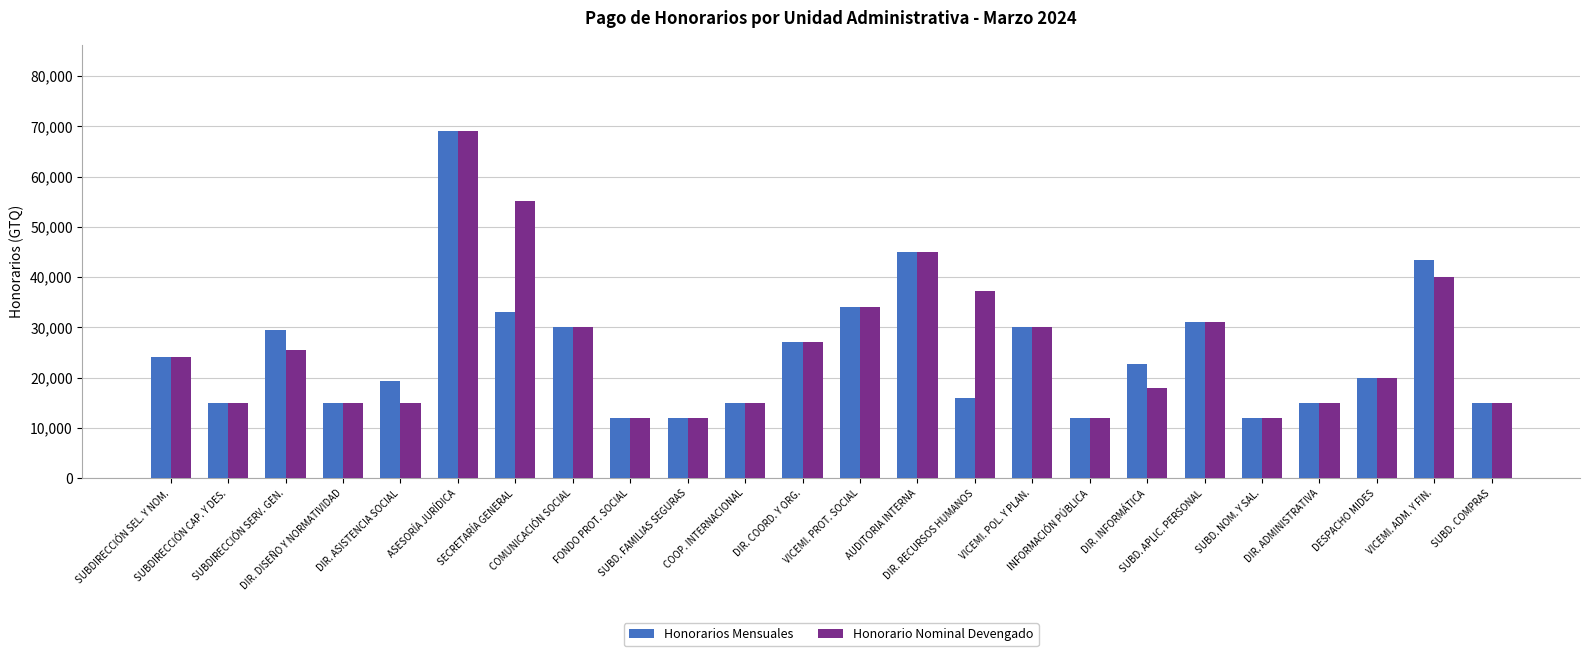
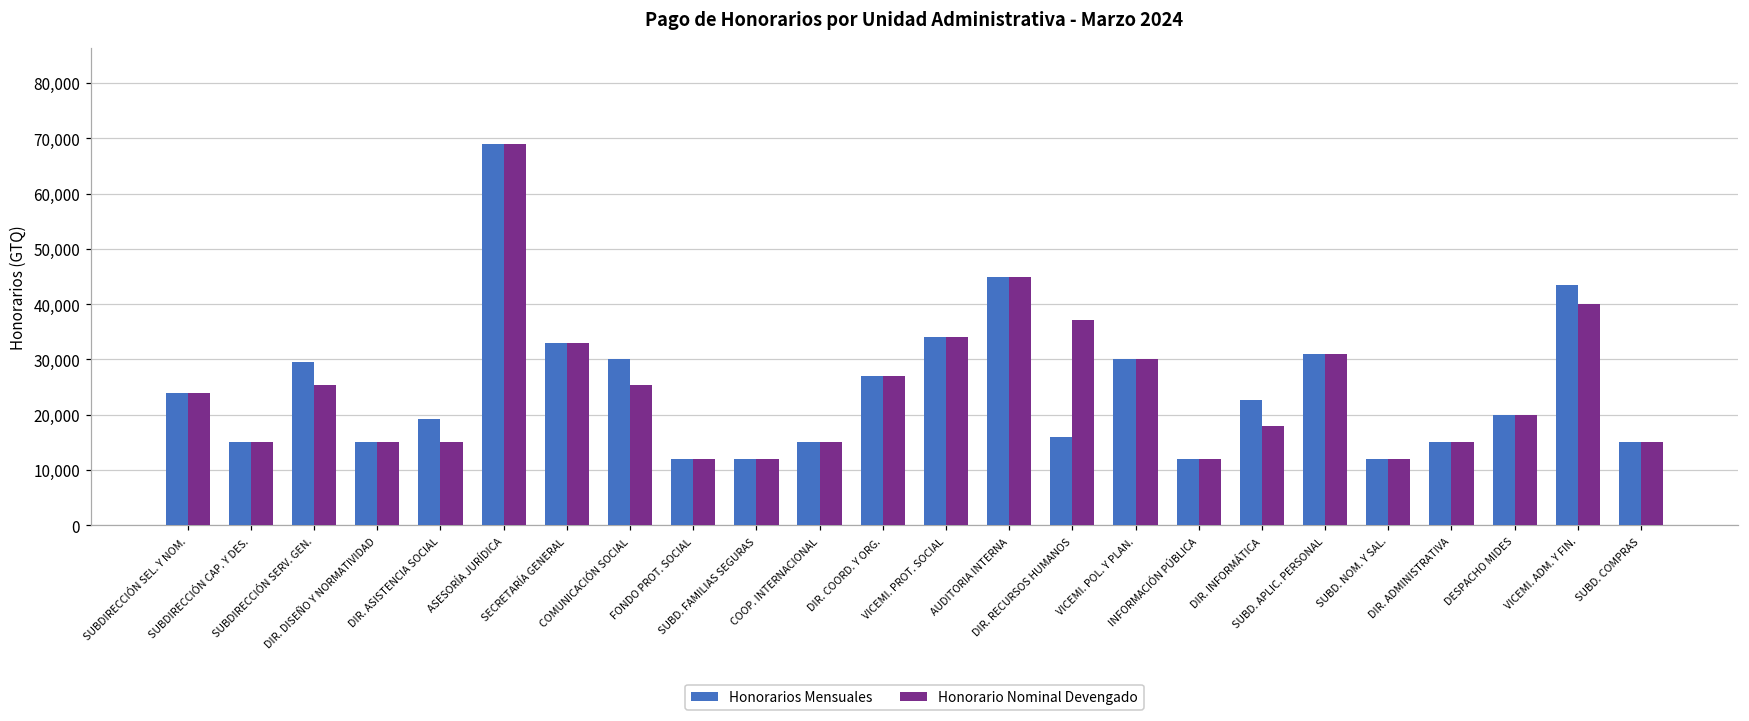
Honorario Nominal Devengado, SECRETARÍA GENERAL: 55,000 -> 33,000
Honorario Nominal Devengado, COMUNICACIÓN SOCIAL: 30,000 -> 25,000
